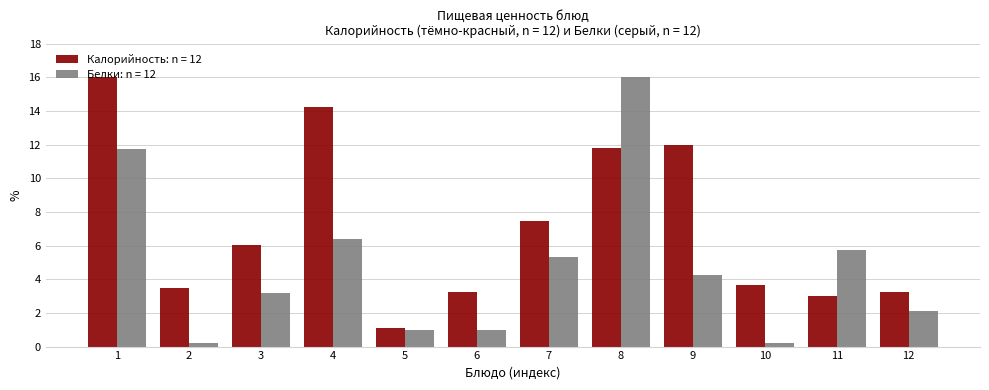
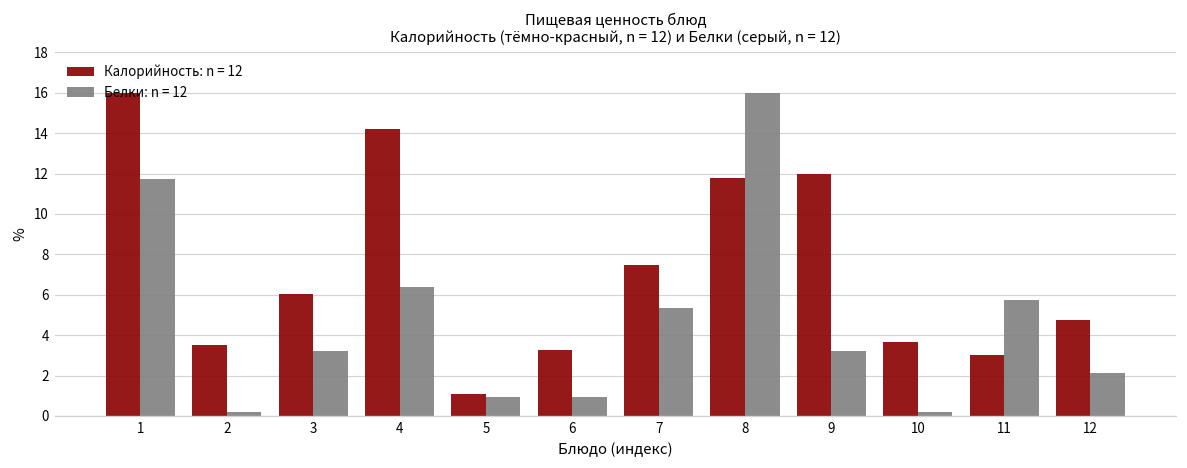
Белки: n = 12, 9: 4.3 -> 3.2
Калорийность: n = 12, 12: 3.3 -> 4.7
